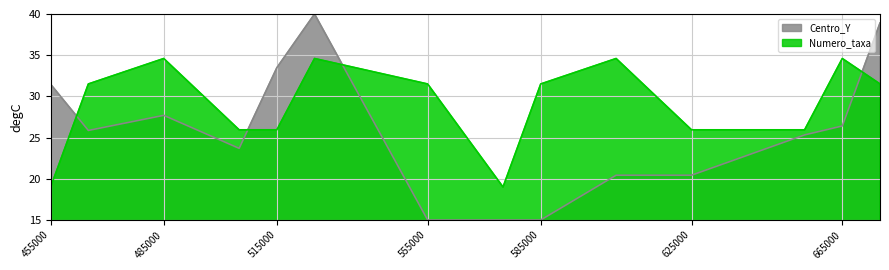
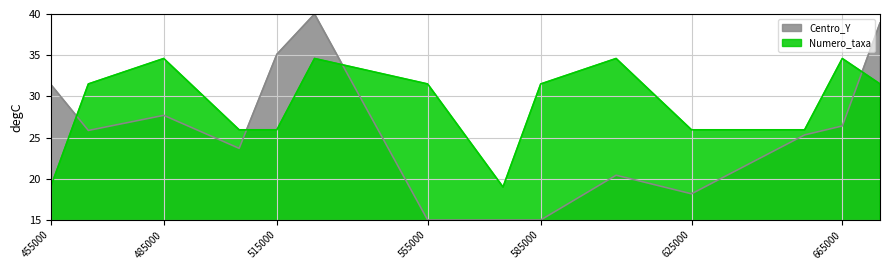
Centro_Y, 515000: 33 -> 35
Centro_Y, 625000: 20 -> 18
